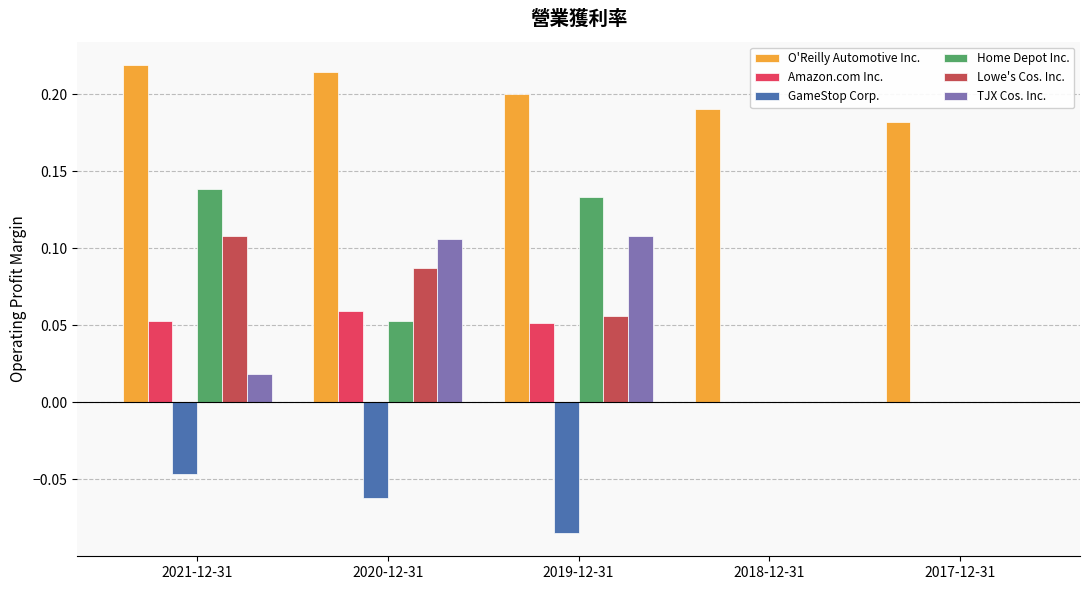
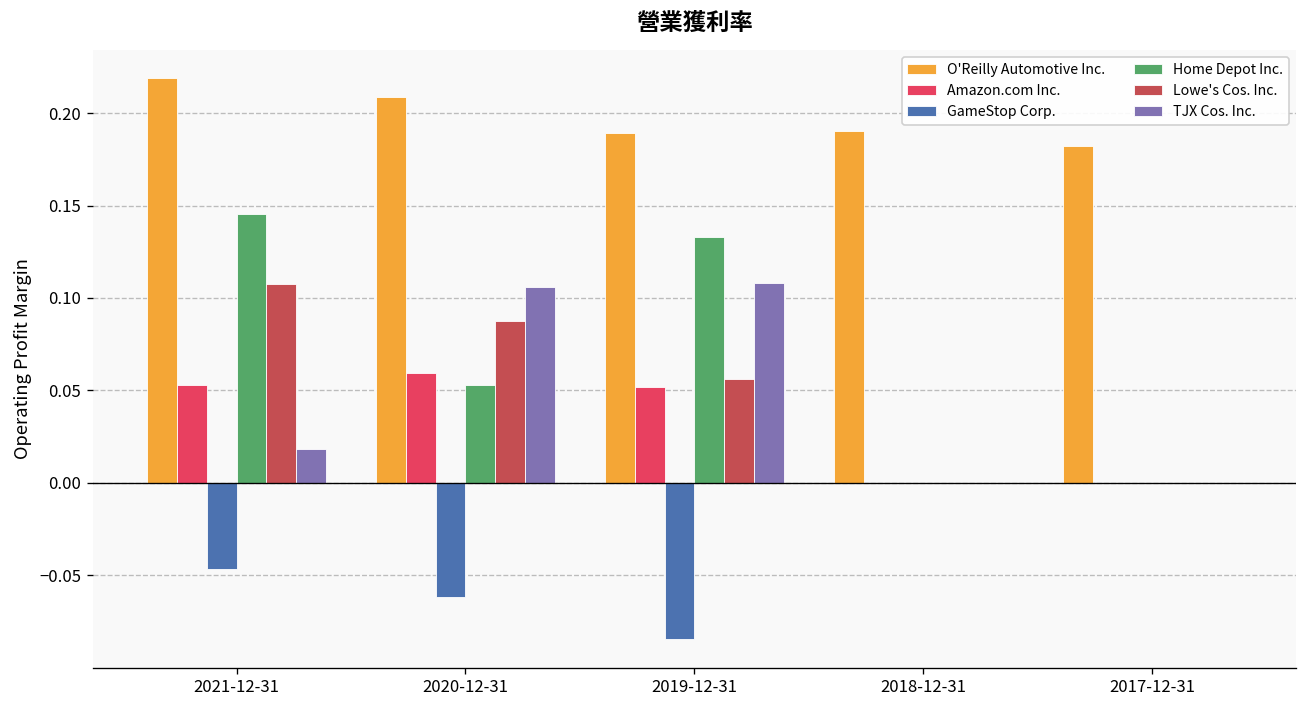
Home Depot Inc., 2021-12-31: 0.138 -> 0.145
O'Reilly Automotive Inc., 2020-12-31: 0.214 -> 0.209
O'Reilly Automotive Inc., 2019-12-31: 0.200 -> 0.189
